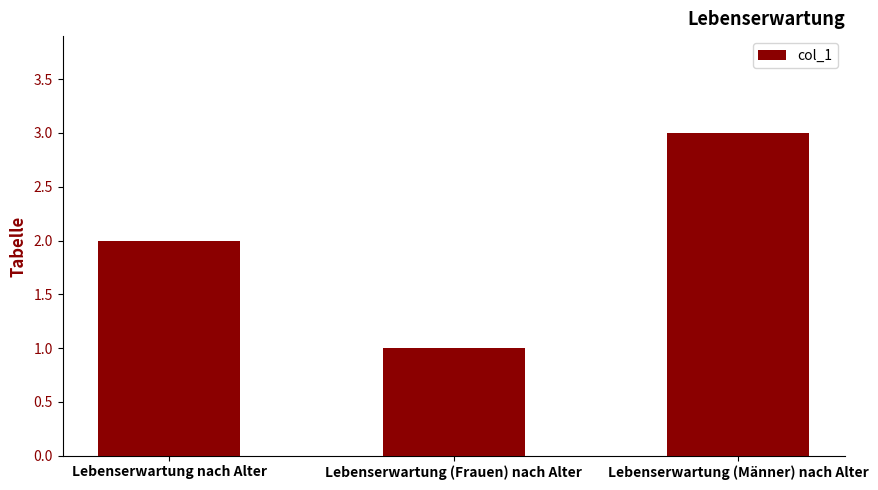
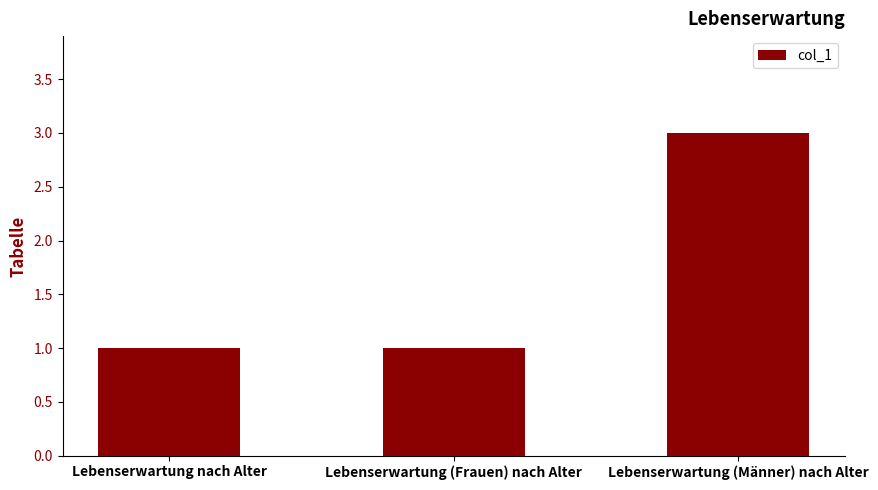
Lebenserwartung nach Alter: 2 -> 1
